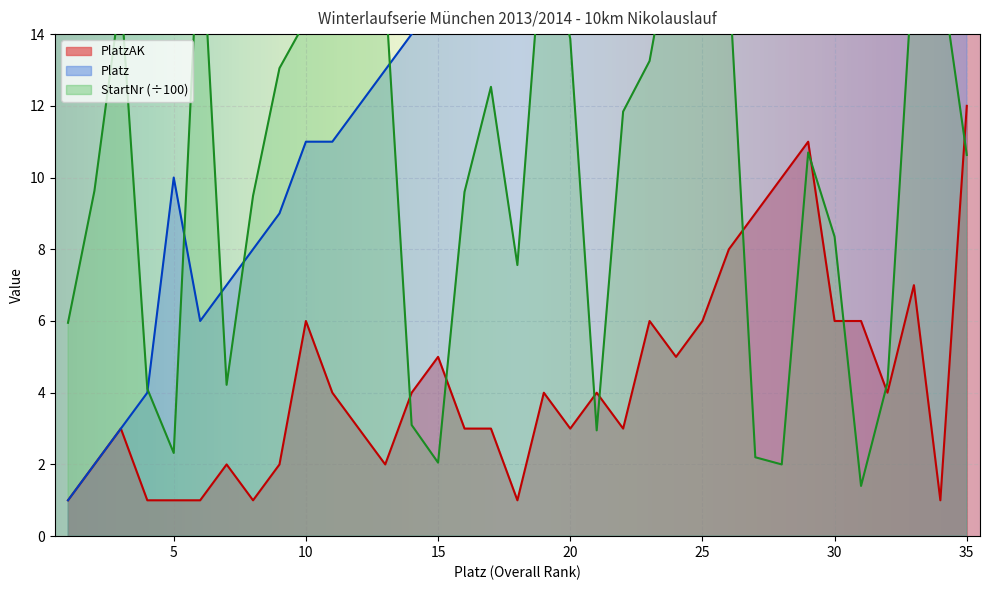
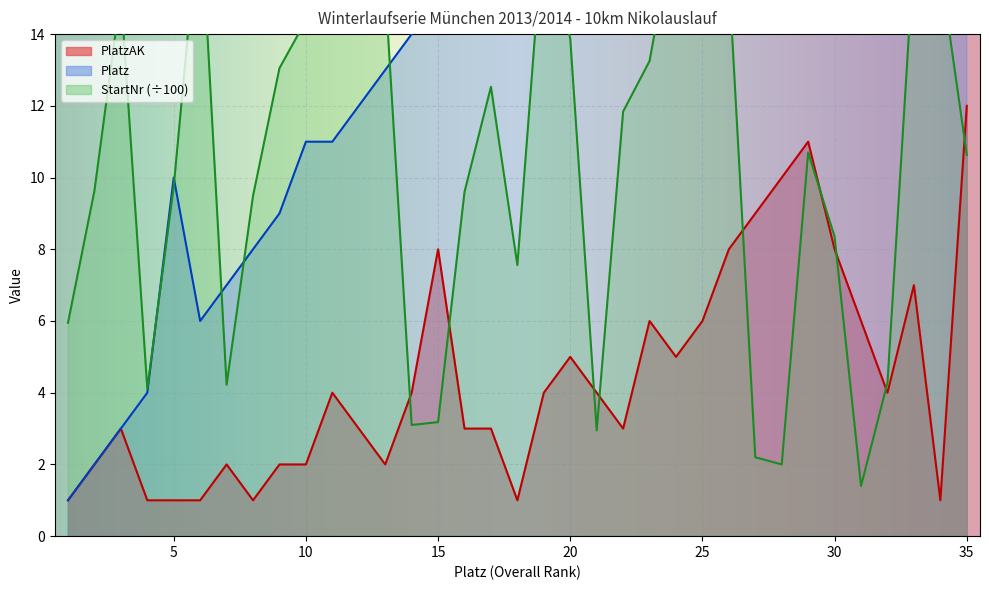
StartNr (÷100), 5: 2.3 -> 9.8
PlatzAK, 10: 6 -> 2
PlatzAK, 15: 5 -> 8
StartNr (÷100), 15: 2.1 -> 3.2
PlatzAK, 20: 3 -> 5
PlatzAK, 30: 6 -> 8
